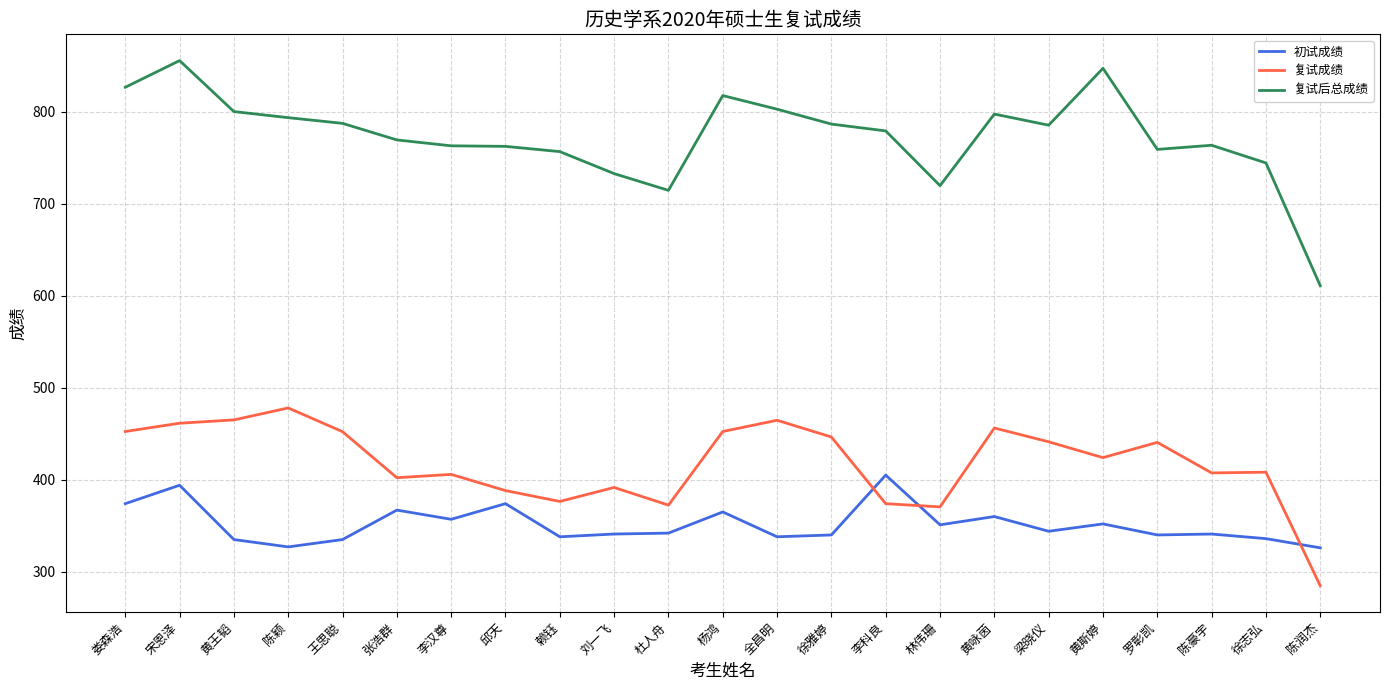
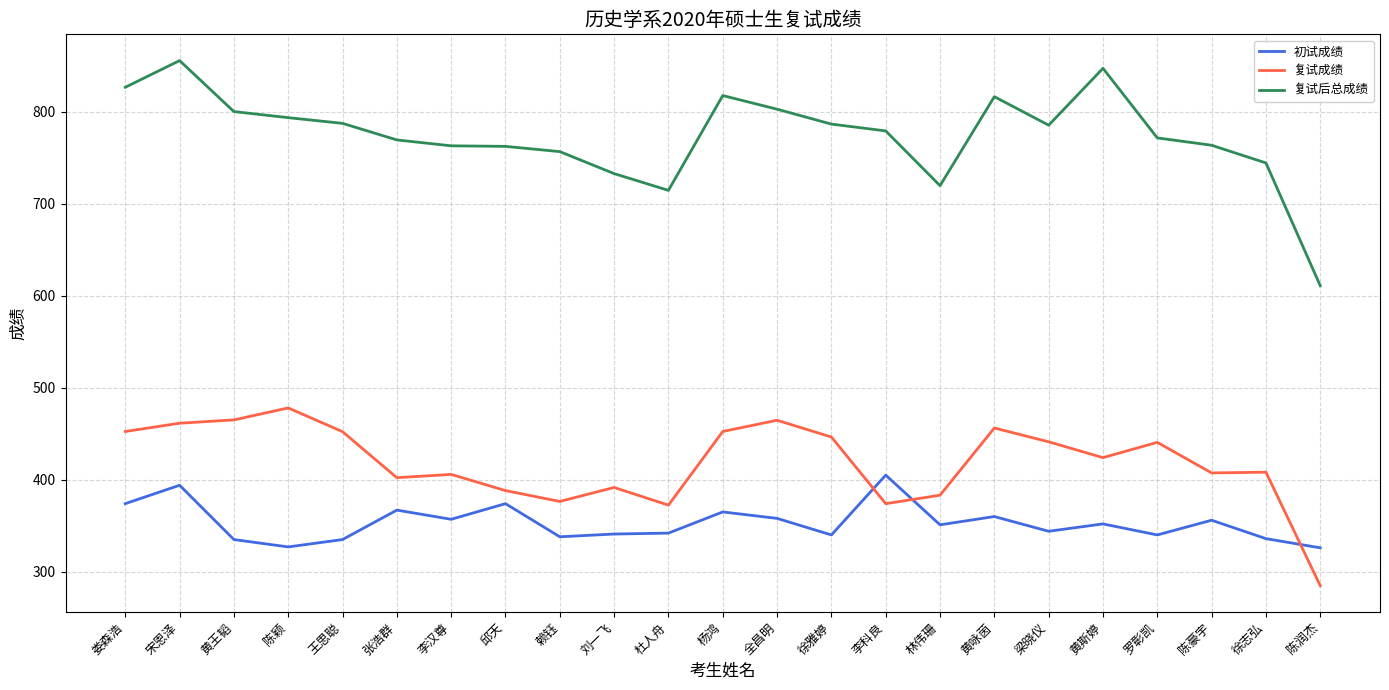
初试成绩, 全昌明: 340 -> 360
复试成绩, 林伟珊: 370 -> 380
复试后总成绩, 黄咏茵: 800 -> 820
复试后总成绩, 罗彰凯: 760 -> 770
初试成绩, 陈豪宇: 340 -> 360
